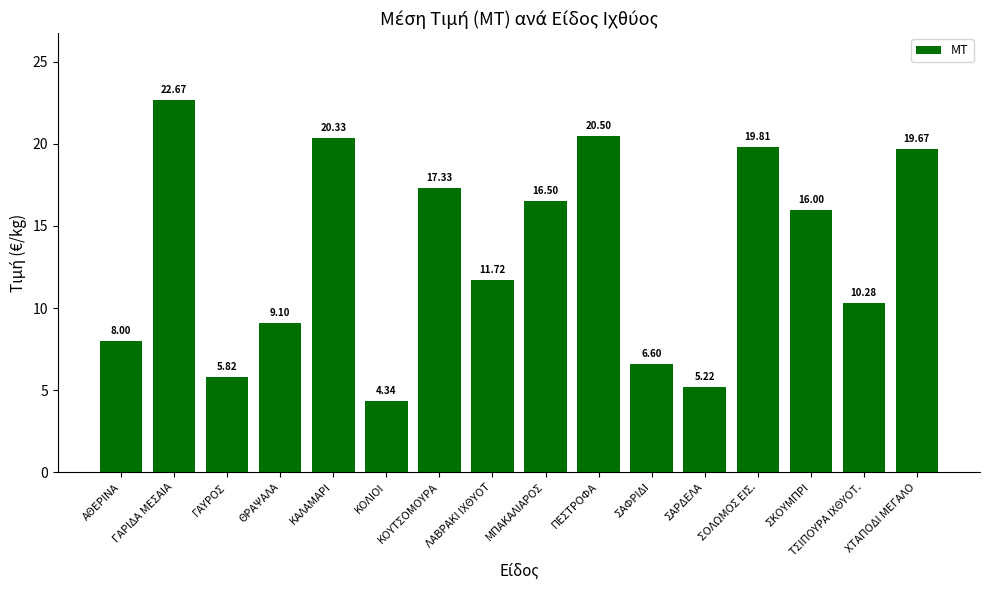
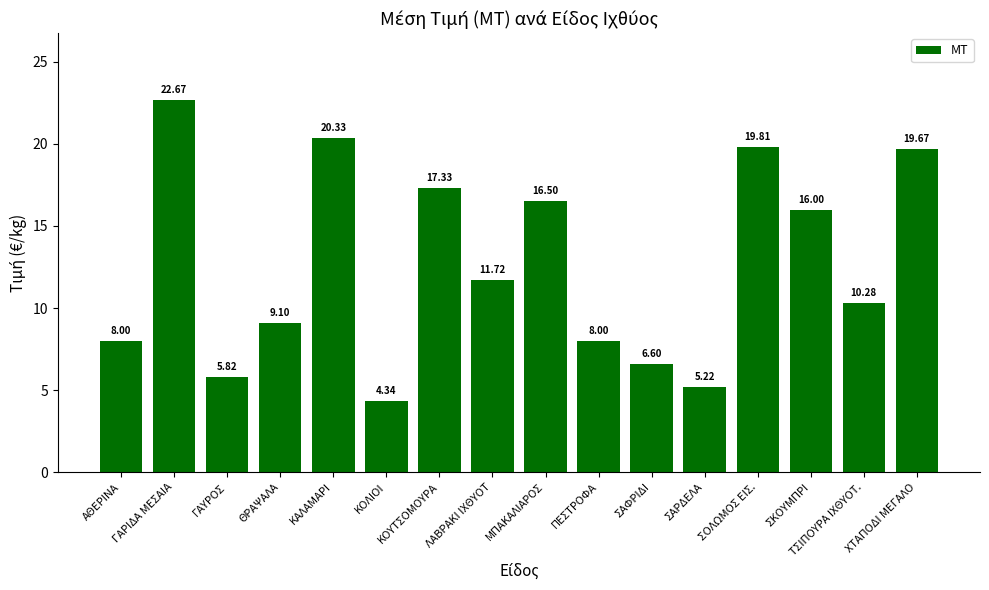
ΠΕΣΤΡΟΦΑ: 20.50 -> 8.00
